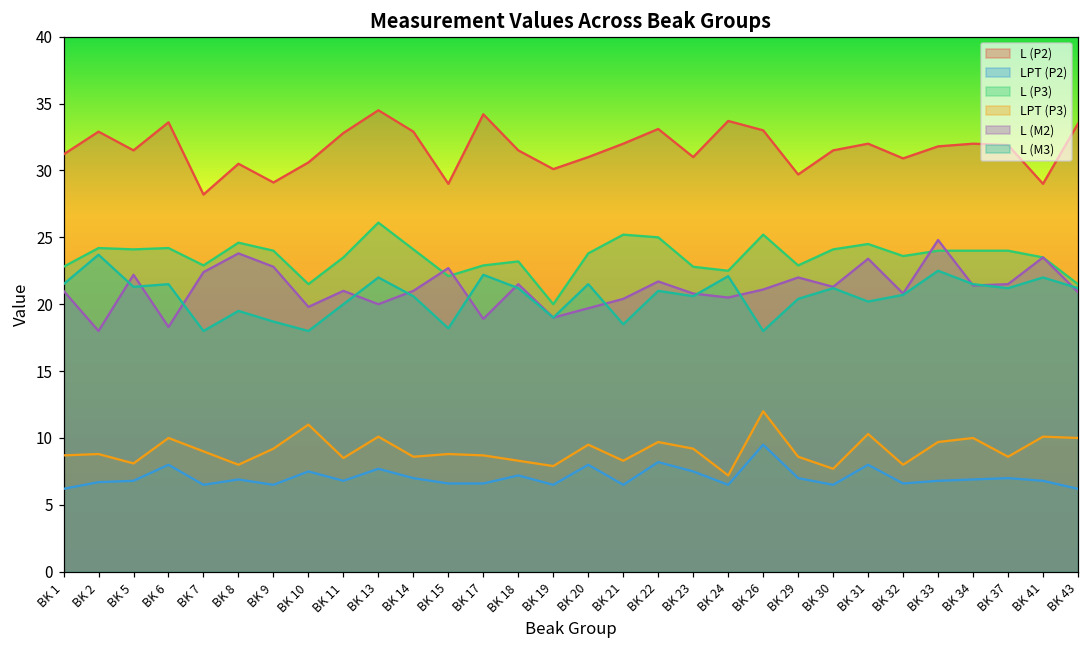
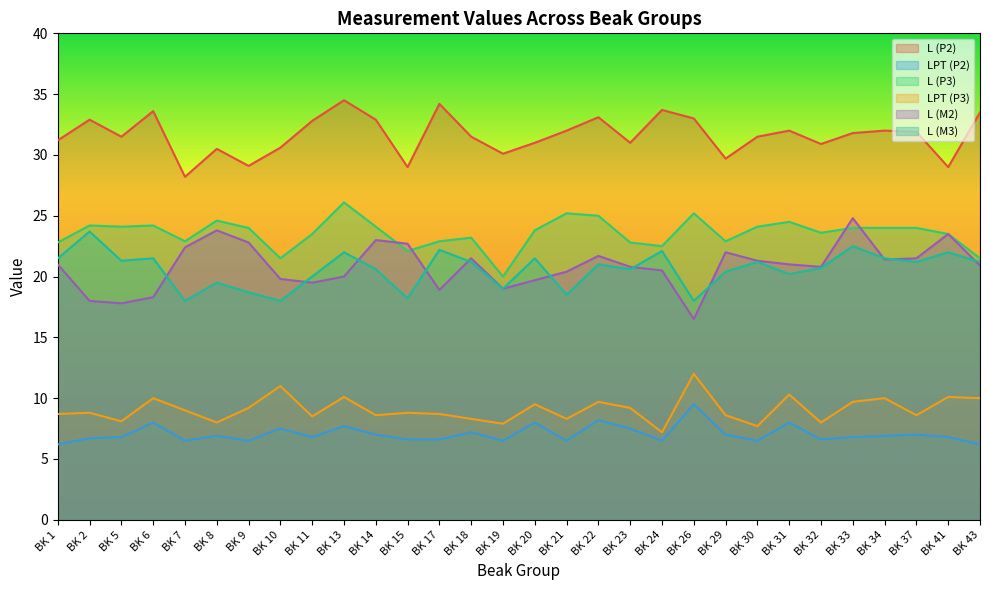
L (M2), BK 5: 22.2 -> 17.8
L (M2), BK 11: 21.0 -> 19.5
L (M2), BK 14: 21 -> 23
L (M2), BK 26: 21.1 -> 16.5
L (M2), BK 31: 23.4 -> 21.0
